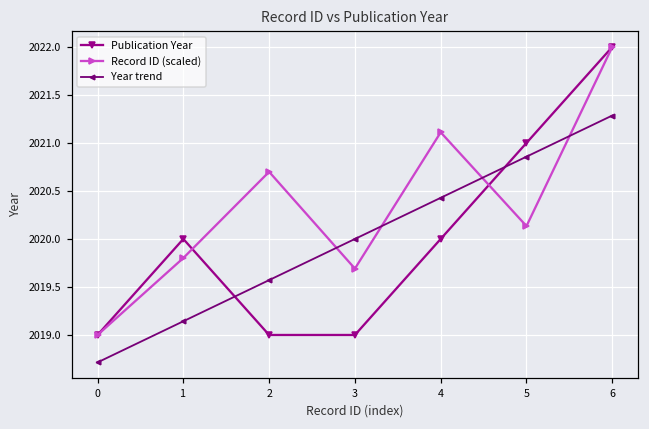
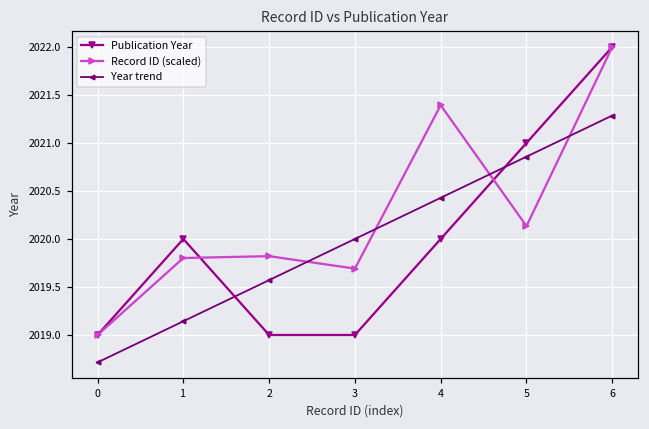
Record ID (scaled), 2: 2020.7 -> 2019.8
Record ID (scaled), 4: 2021.1 -> 2021.4
